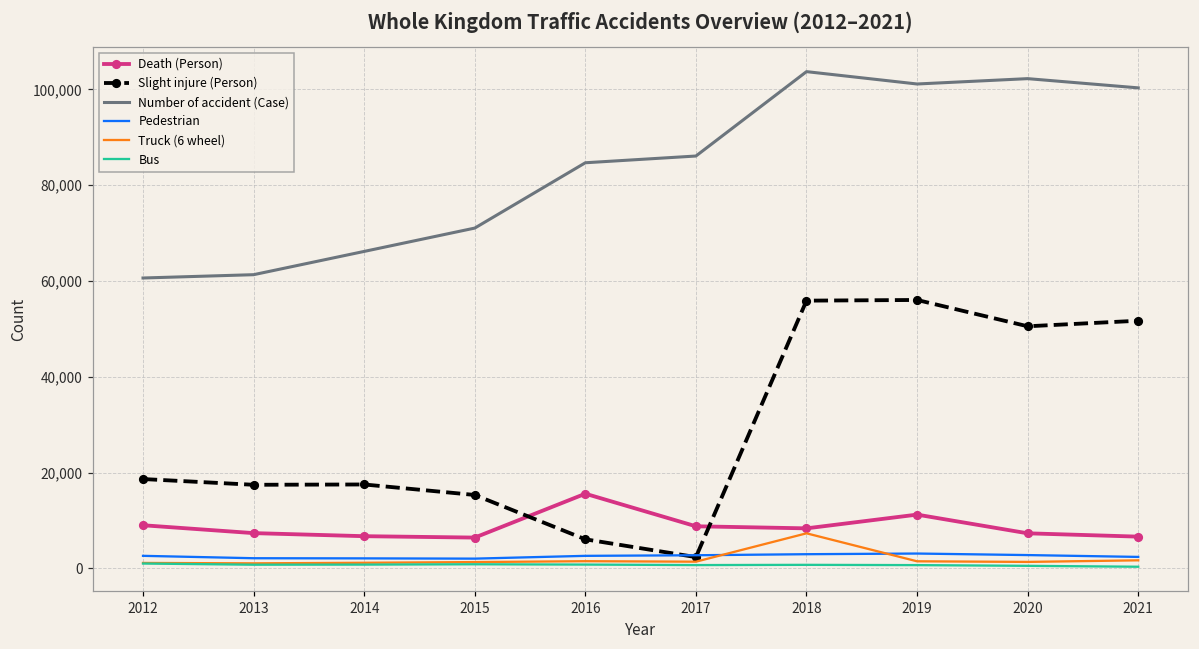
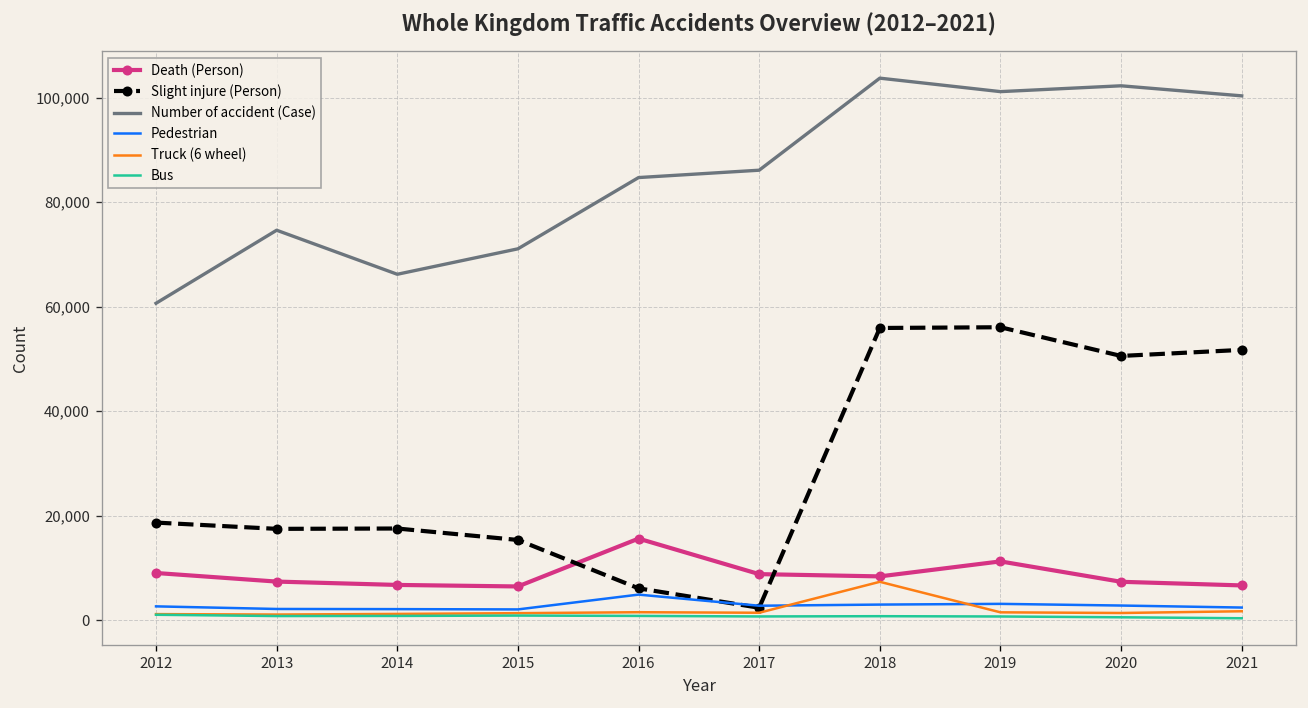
Number of accident (Case), 2013: 61,000 -> 75,000
Pedestrian, 2016: 3,000 -> 5,000
